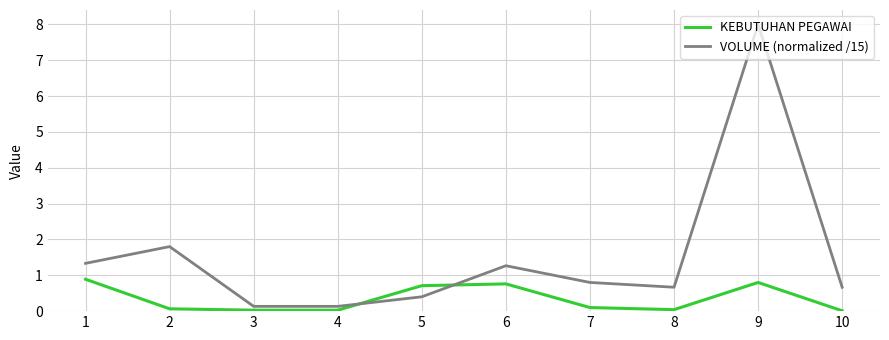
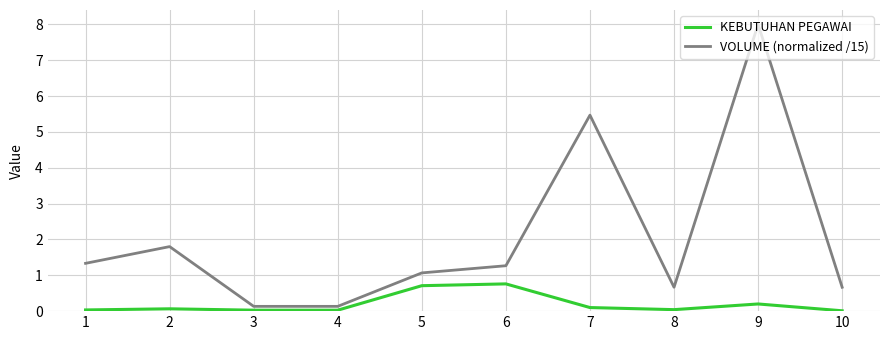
KEBUTUHAN PEGAWAI, 1: 0.9 -> 0.0
VOLUME (normalized /15), 5: 0.4 -> 1.1
VOLUME (normalized /15), 7: 0.8 -> 5.5
KEBUTUHAN PEGAWAI, 9: 0.8 -> 0.2
